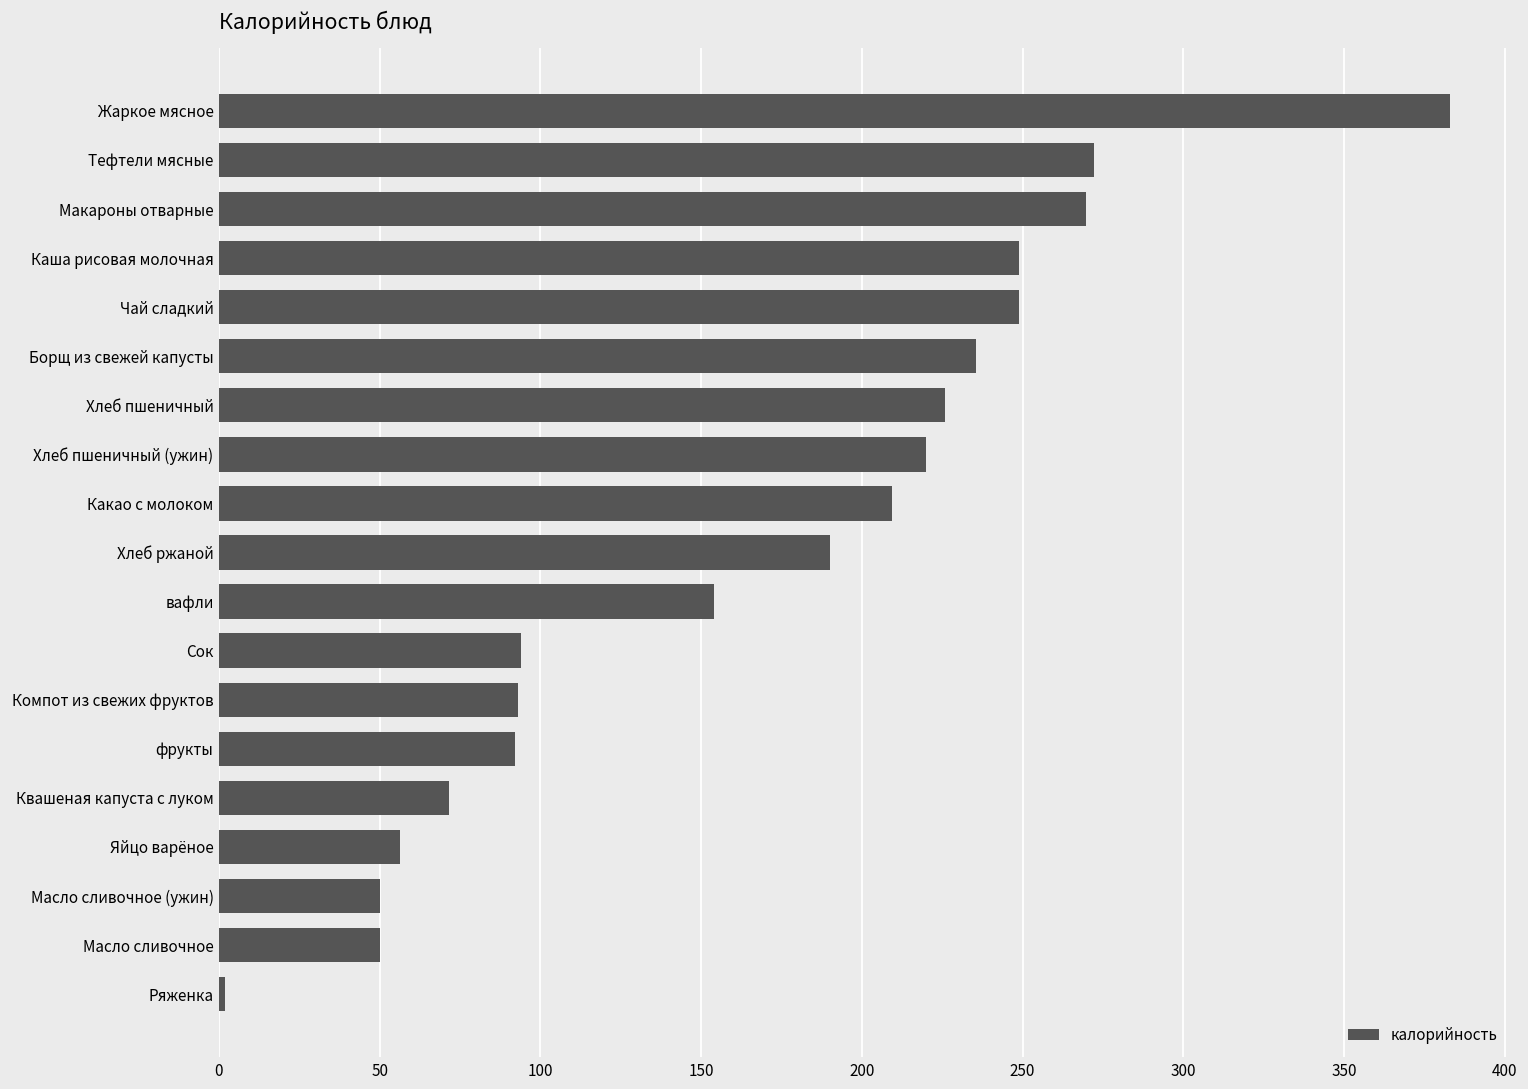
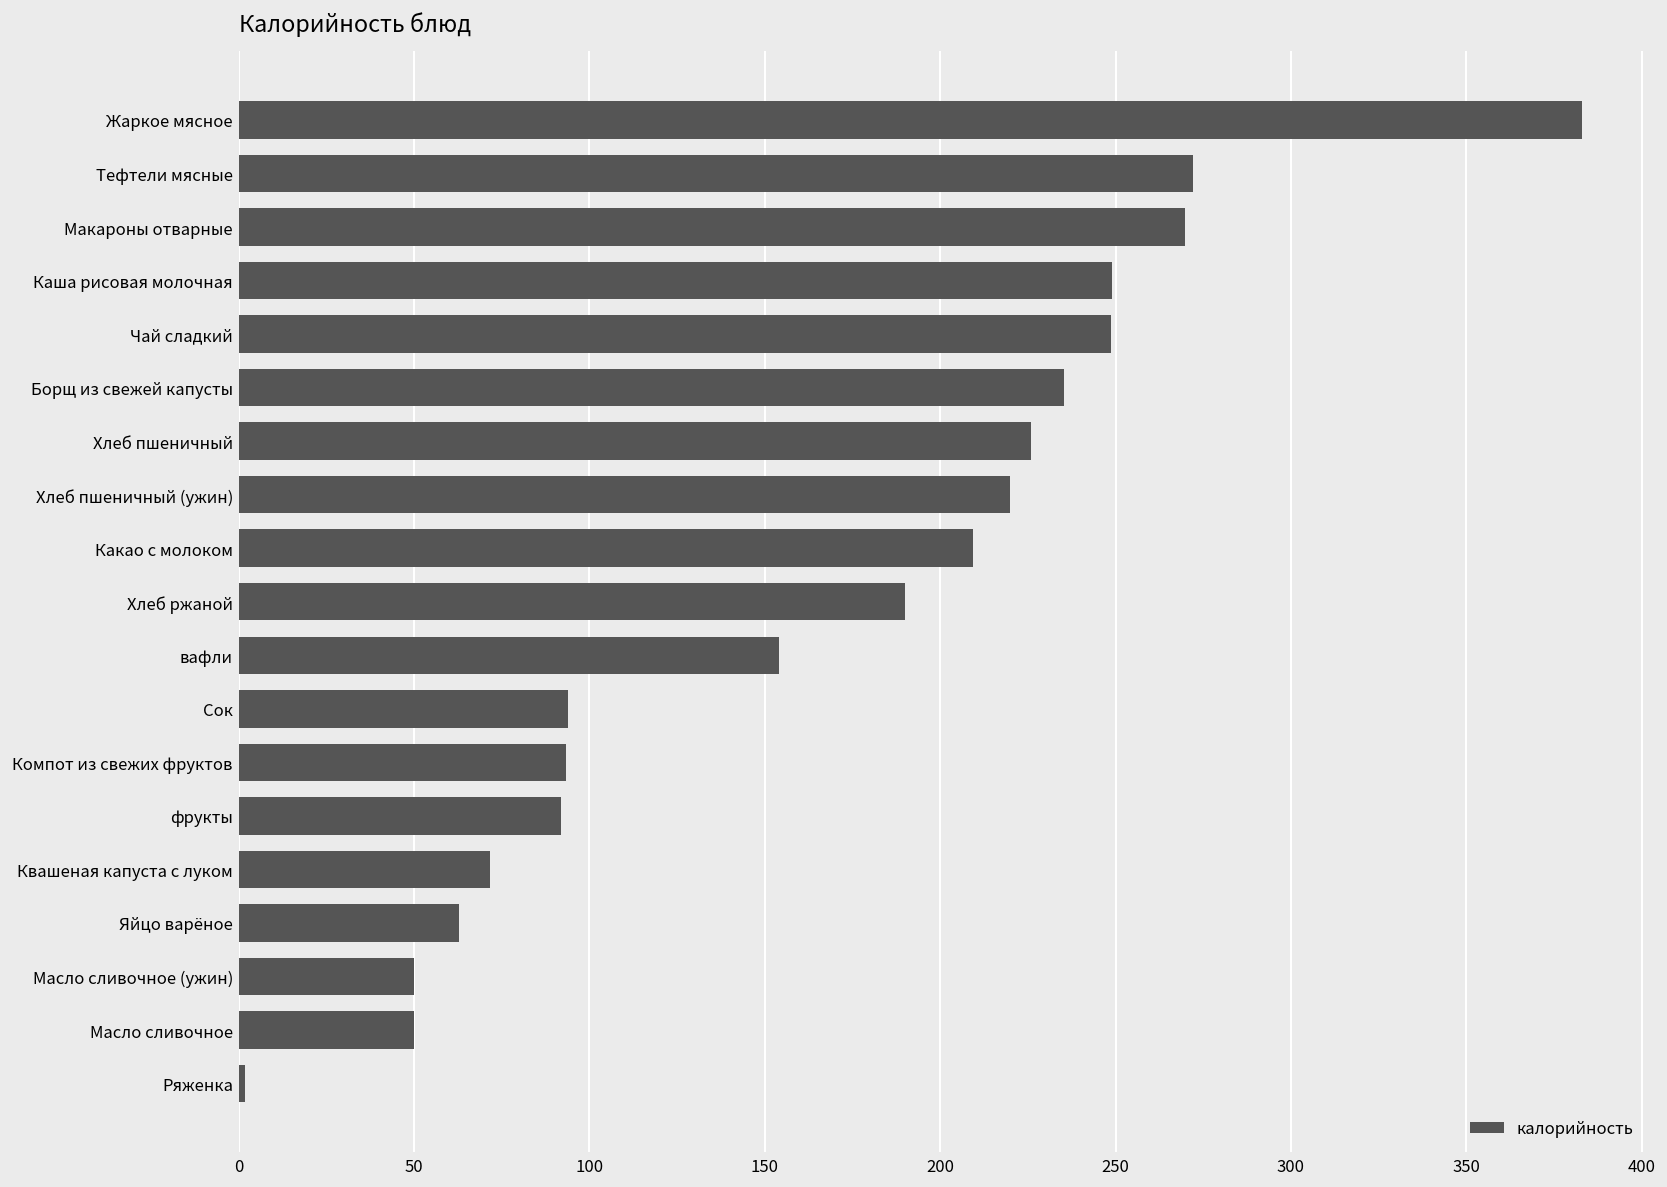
Яйцо варёное: 56 -> 63
